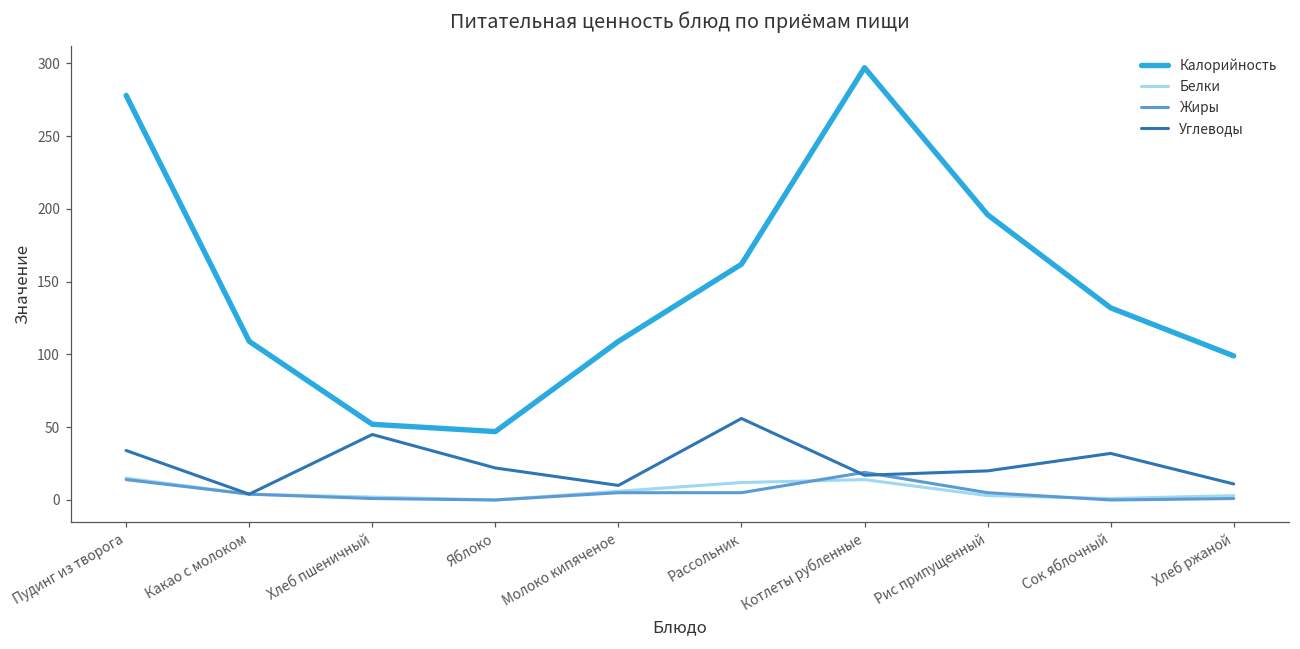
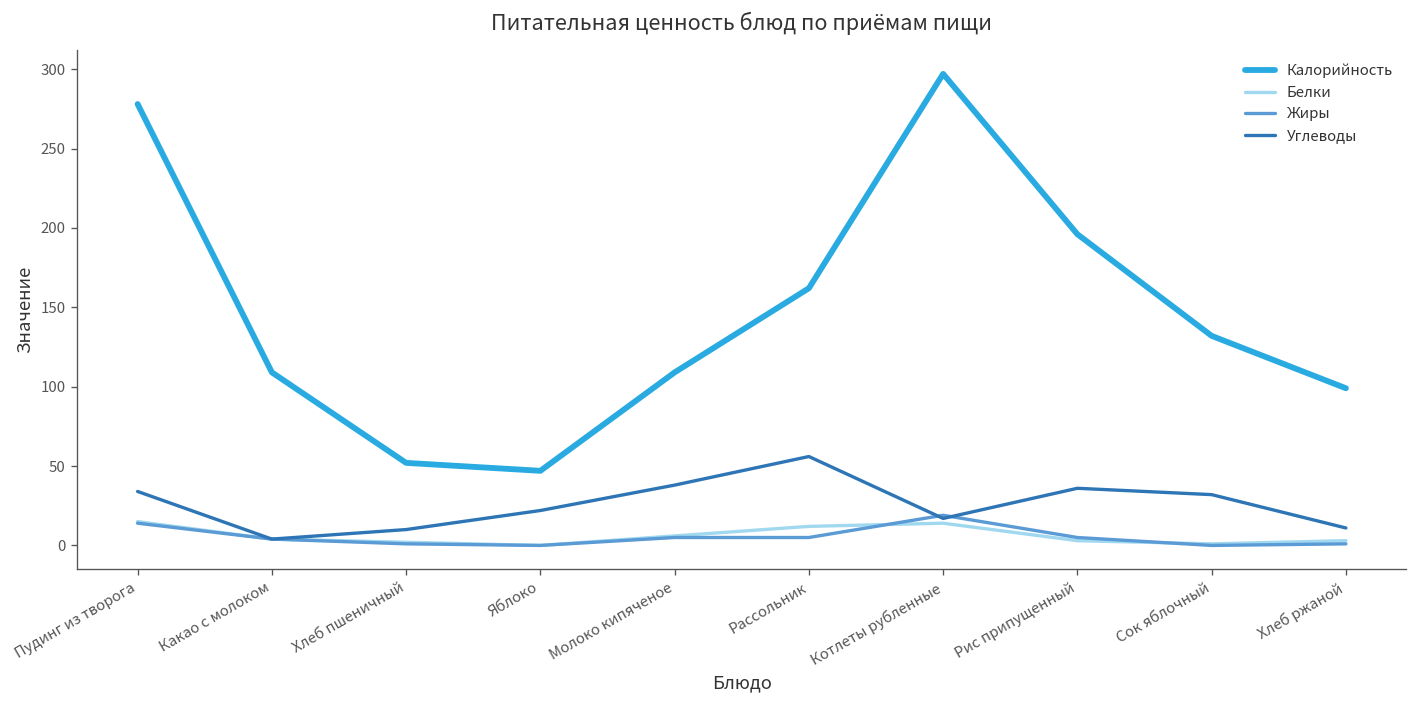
Углеводы, Хлеб пшеничный: 45 -> 10
Углеводы, Молоко кипяченое: 10 -> 38
Углеводы, Рис припущенный: 20 -> 36
